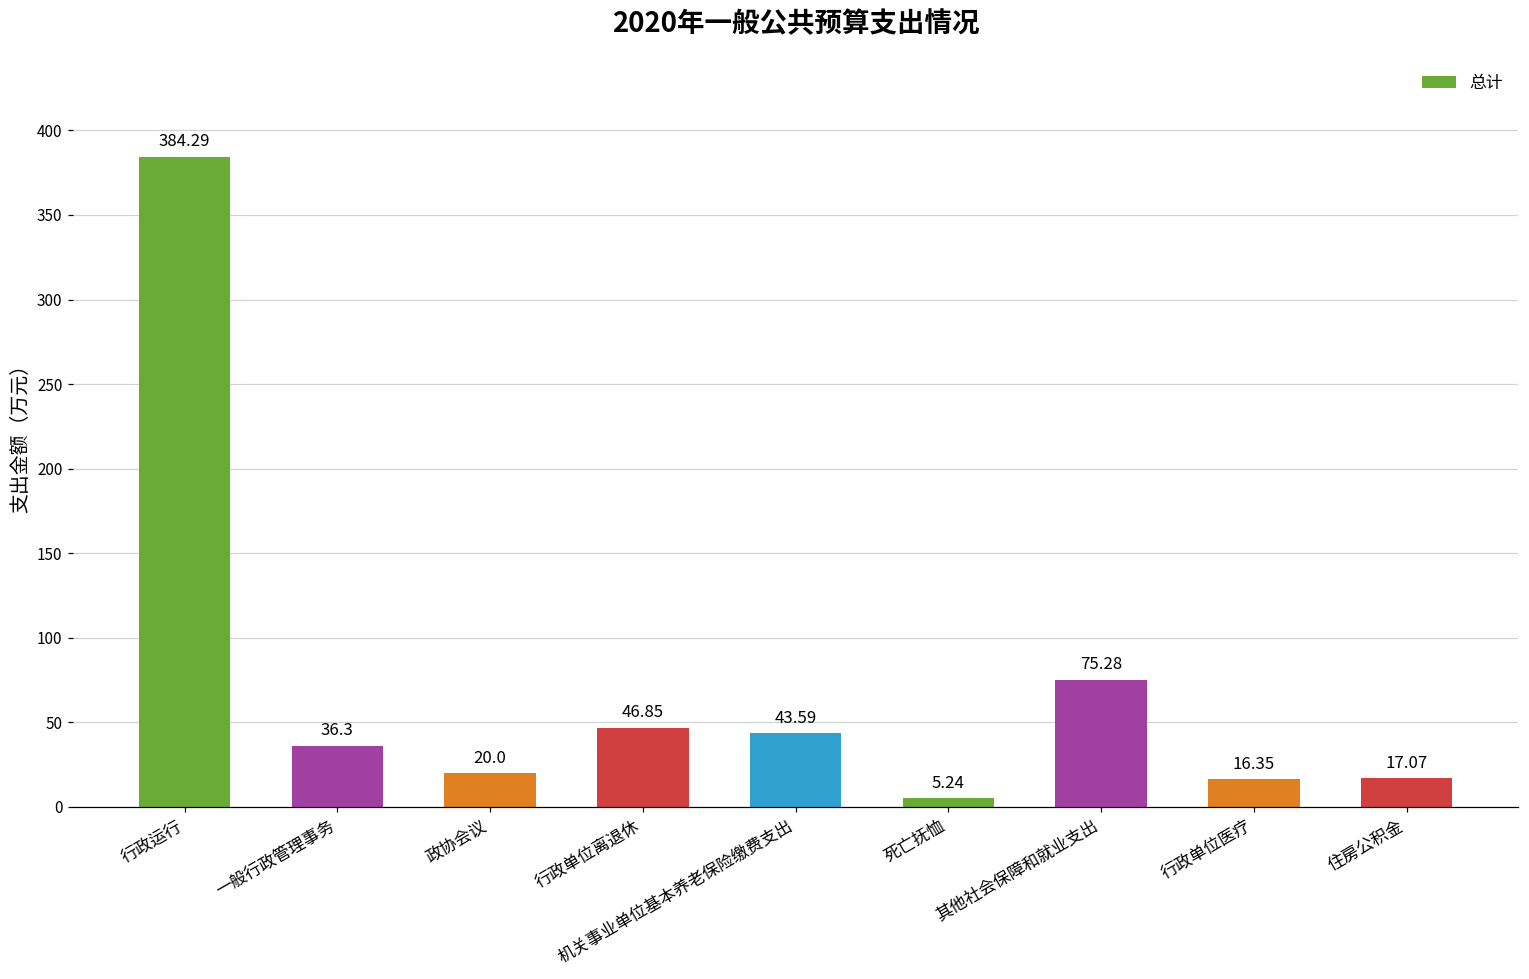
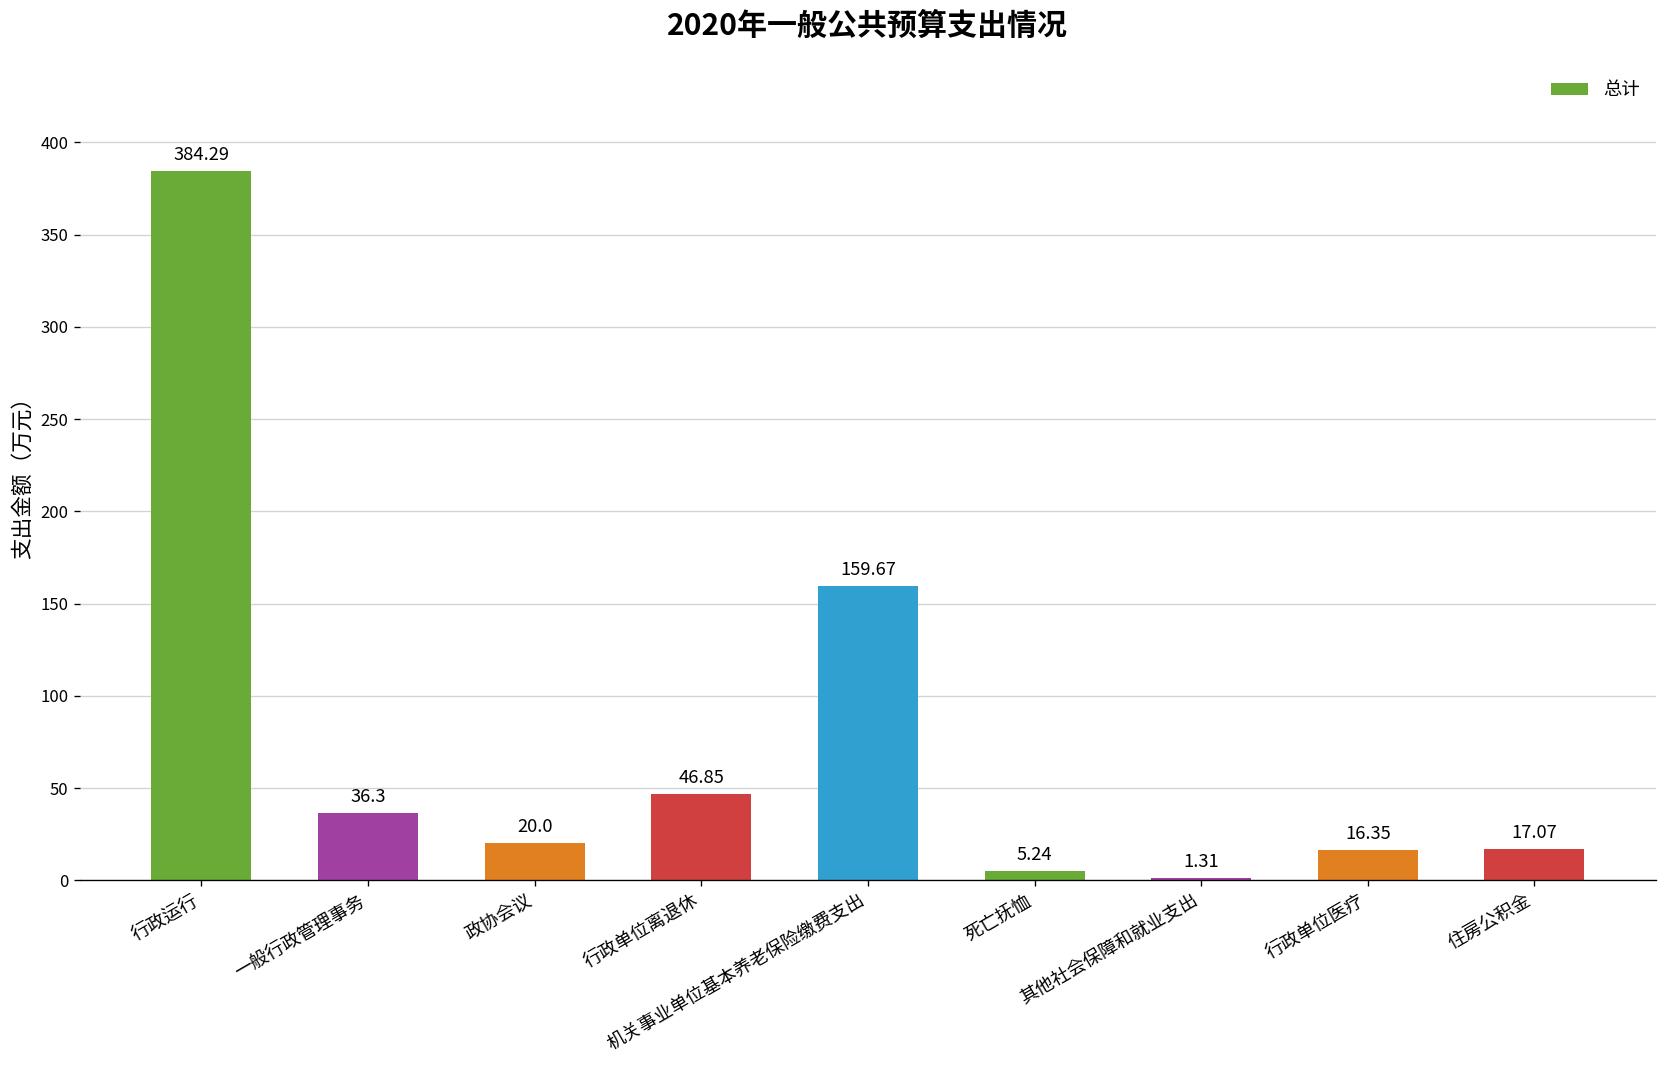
机关事业单位基本养老保险缴费支出: 43.59 -> 159.67
其他社会保障和就业支出: 75.28 -> 1.31
